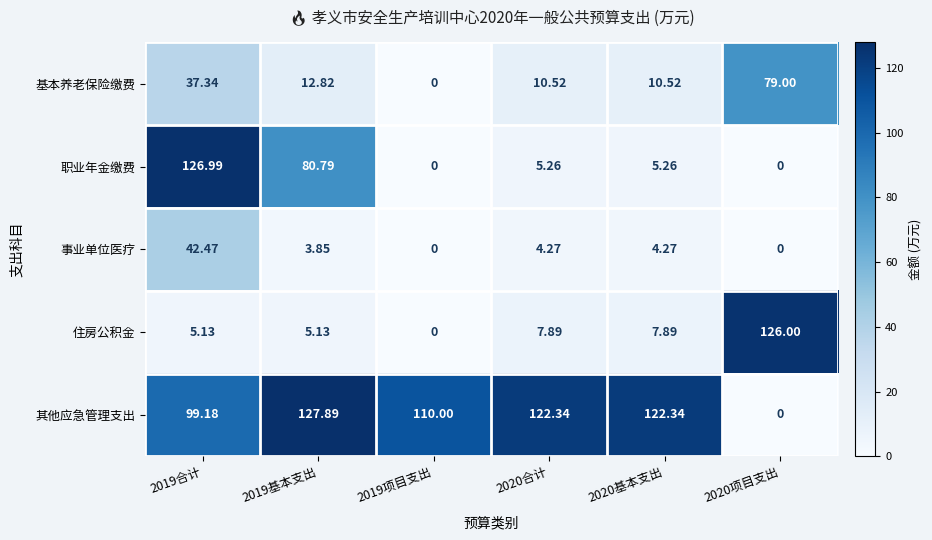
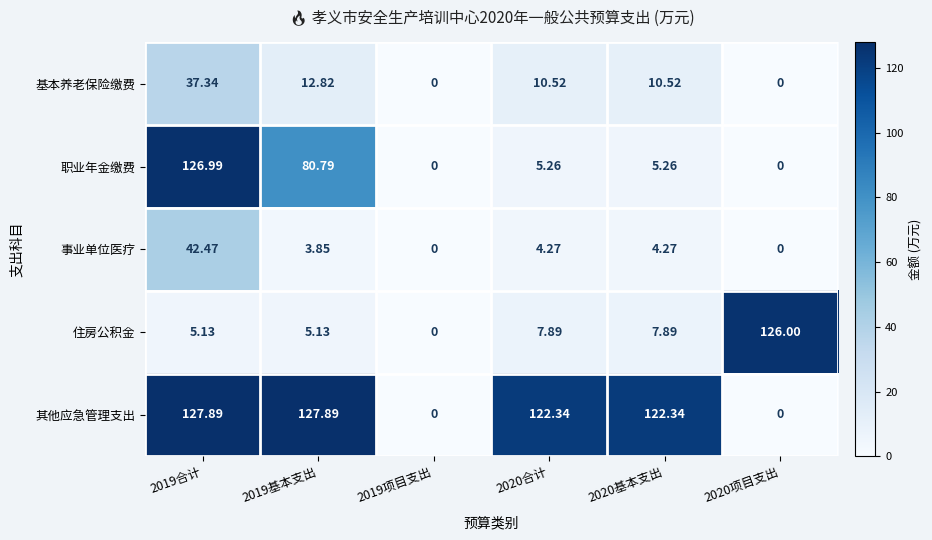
基本养老保险缴费, 2020项目支出: 79.00 -> 0
其他应急管理支出, 2019合计: 99.18 -> 127.89
其他应急管理支出, 2019项目支出: 110.00 -> 0
